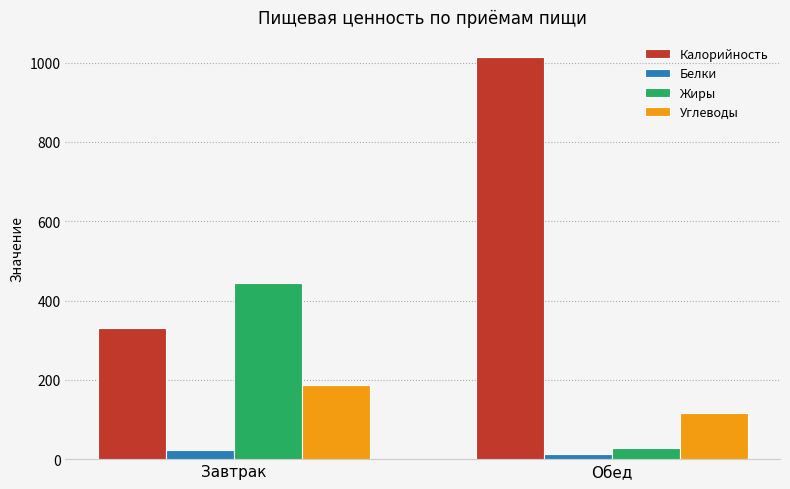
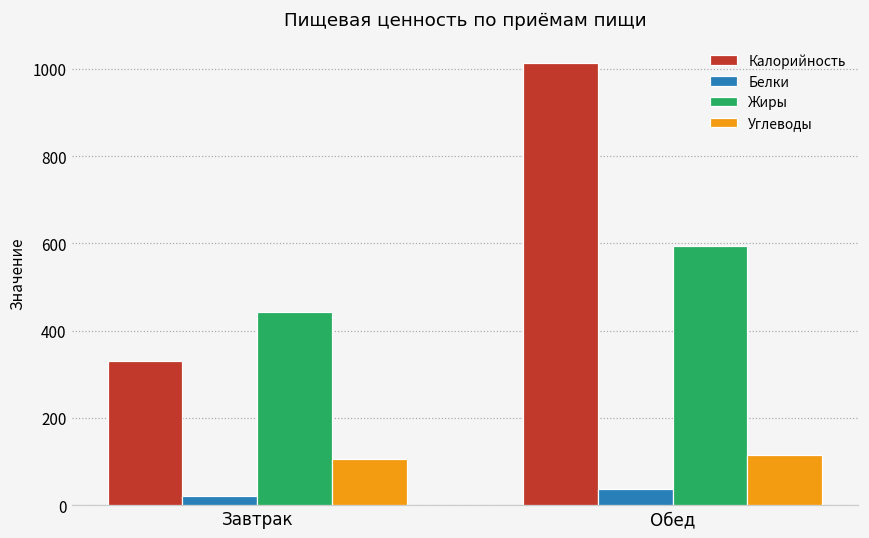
Углеводы, Завтрак: 190 -> 110
Белки, Обед: 10 -> 40
Жиры, Обед: 30 -> 590
